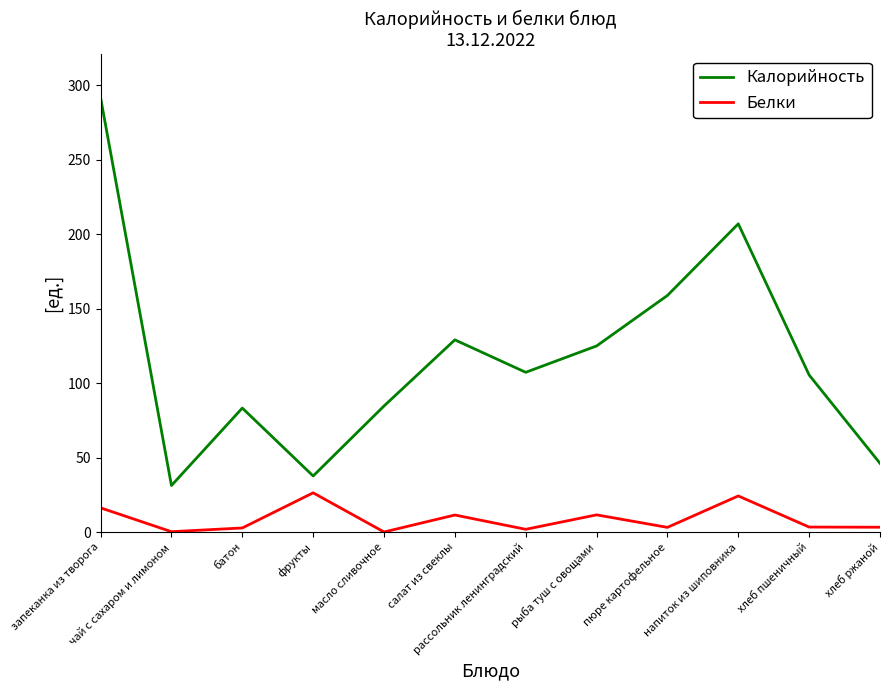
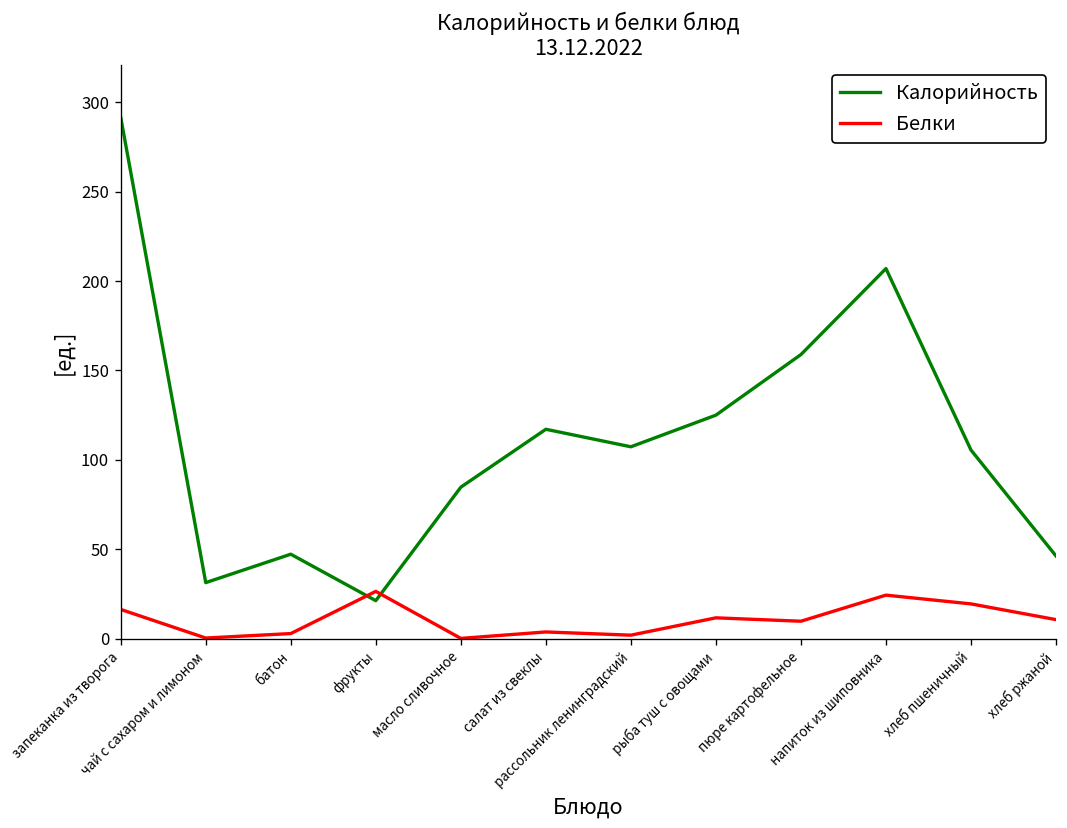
Калорийность, батон: 83 -> 47
Калорийность, фрукты: 38 -> 21
Калорийность, салат из свеклы: 129 -> 117
Белки, салат из свеклы: 12 -> 4
Белки, пюре картофельное: 3 -> 10
Белки, хлеб пшеничный: 3 -> 19
Белки, хлеб ржаной: 3 -> 11
